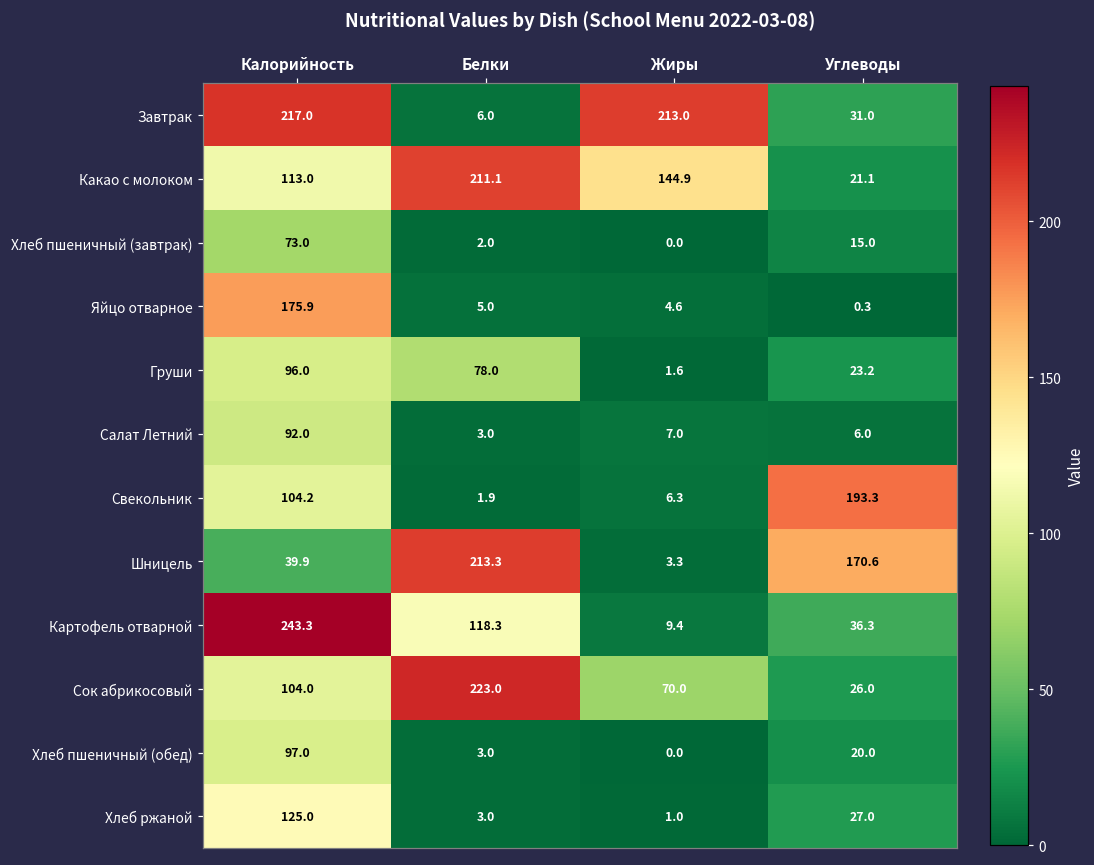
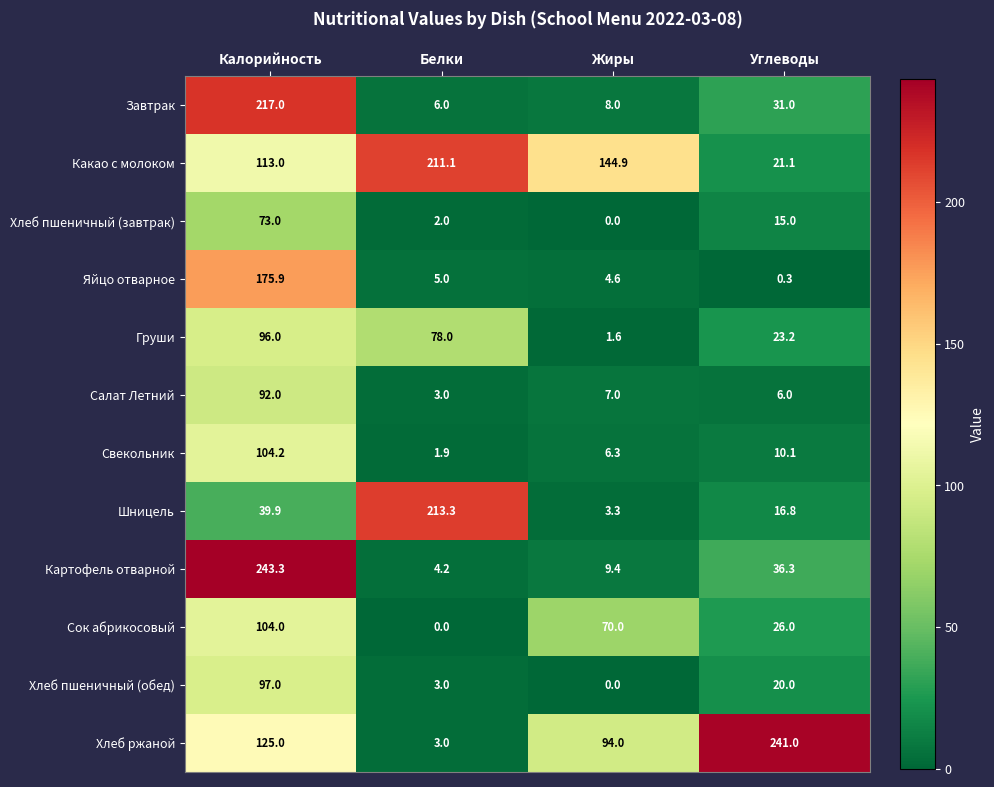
Завтрак, Жиры: 213.0 -> 8.0
Свекольник, Углеводы: 193.3 -> 10.1
Шницель, Углеводы: 170.6 -> 16.8
Картофель отварной, Белки: 118.3 -> 4.2
Сок абрикосовый, Белки: 223.0 -> 0.0
Хлеб ржаной, Жиры: 1.0 -> 94.0
Хлеб ржаной, Углеводы: 27.0 -> 241.0
